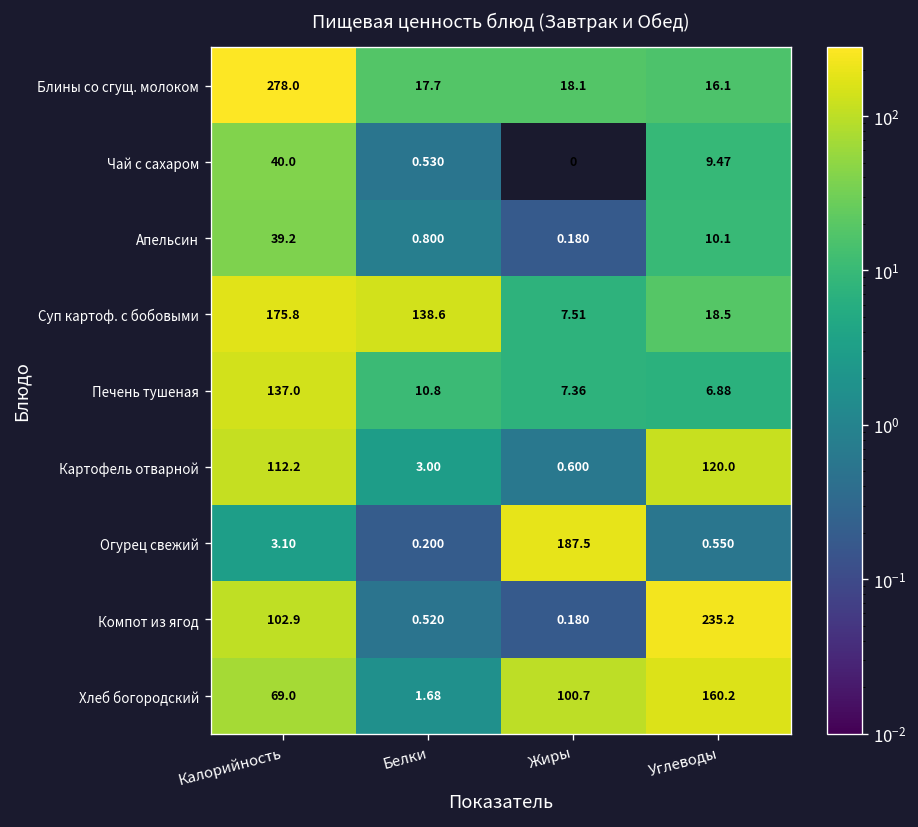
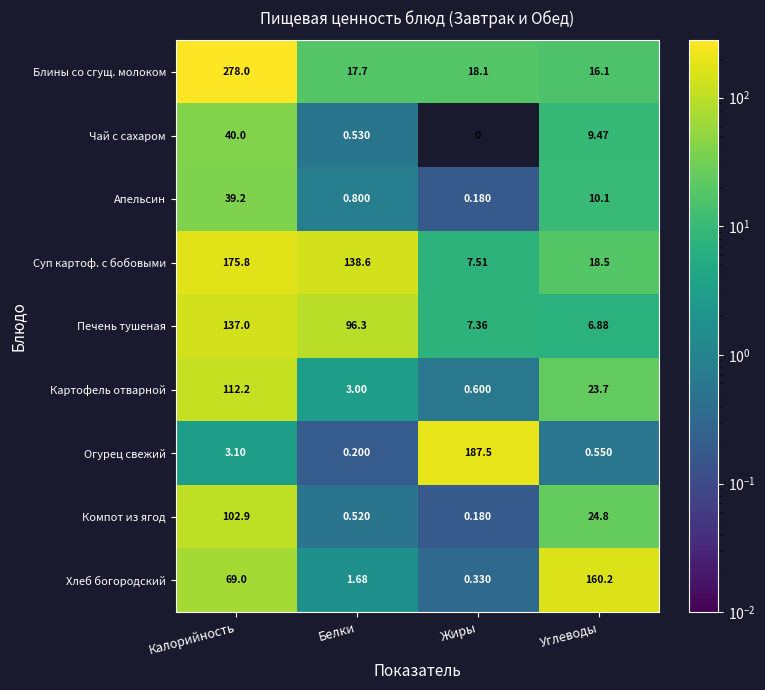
Печень тушеная, Белки: 10.8 -> 96.3
Картофель отварной, Углеводы: 120.0 -> 23.7
Компот из ягод, Углеводы: 235.2 -> 24.8
Хлеб богородский, Жиры: 100.7 -> 0.330
